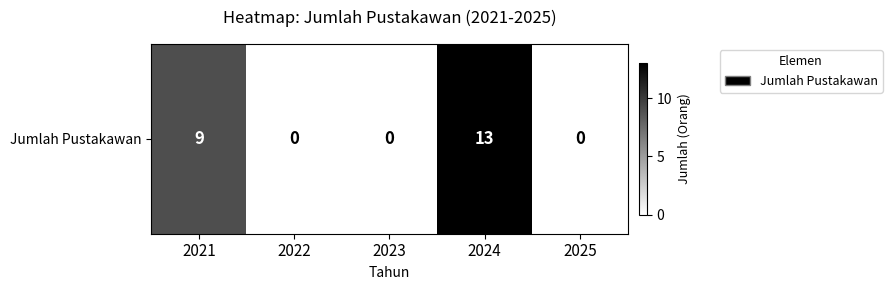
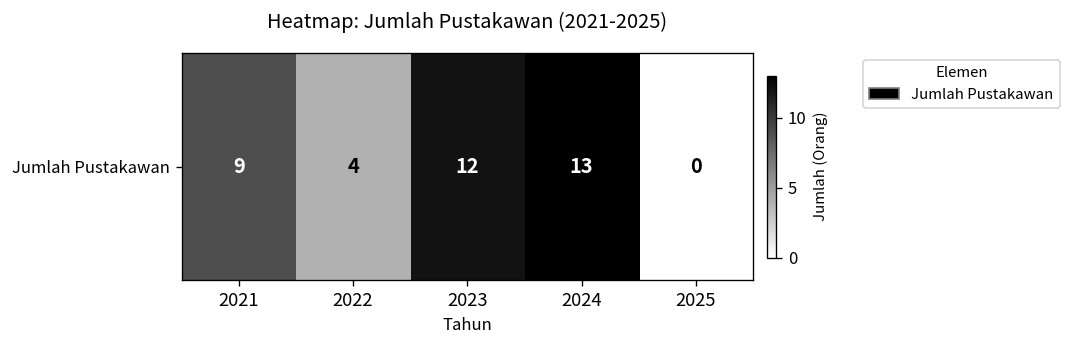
Jumlah Pustakawan, 2022: 0 -> 4
Jumlah Pustakawan, 2023: 0 -> 12
